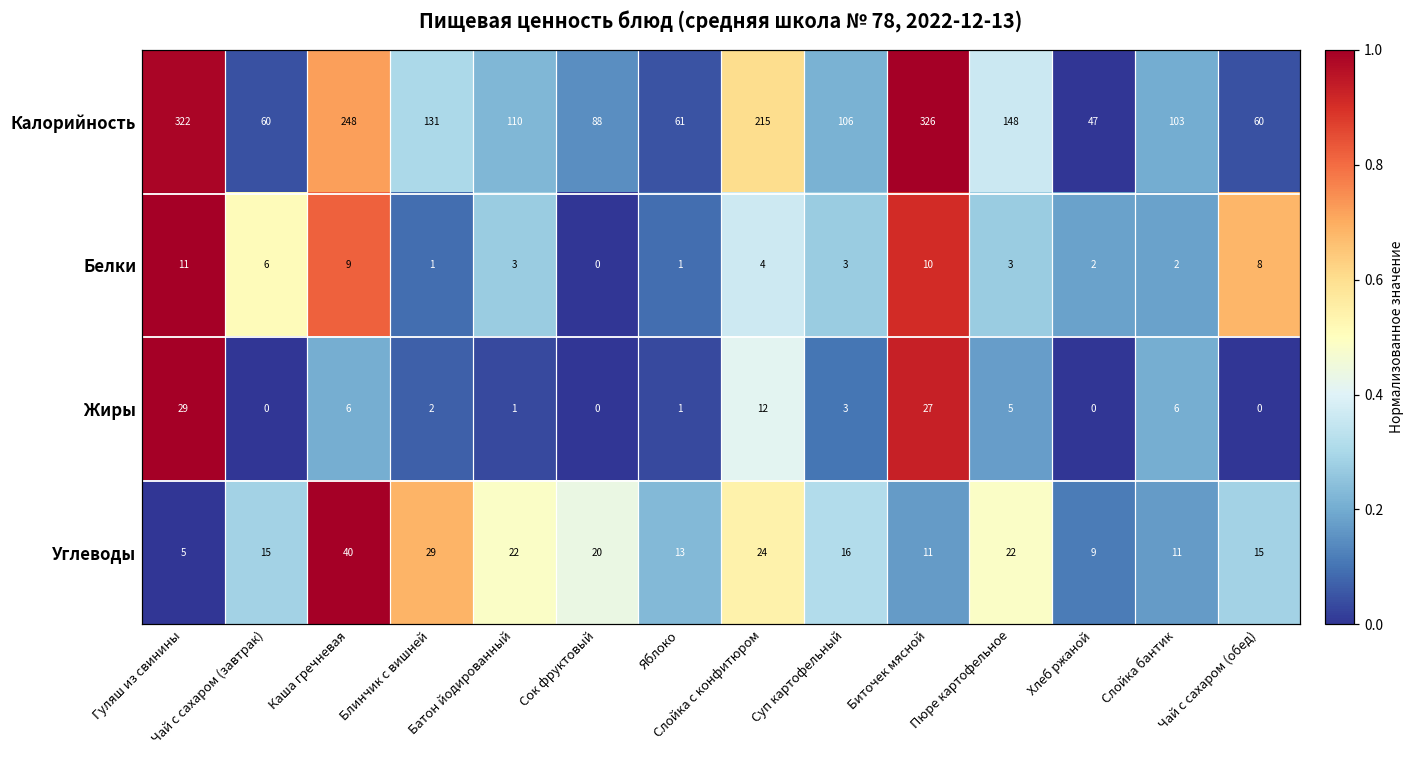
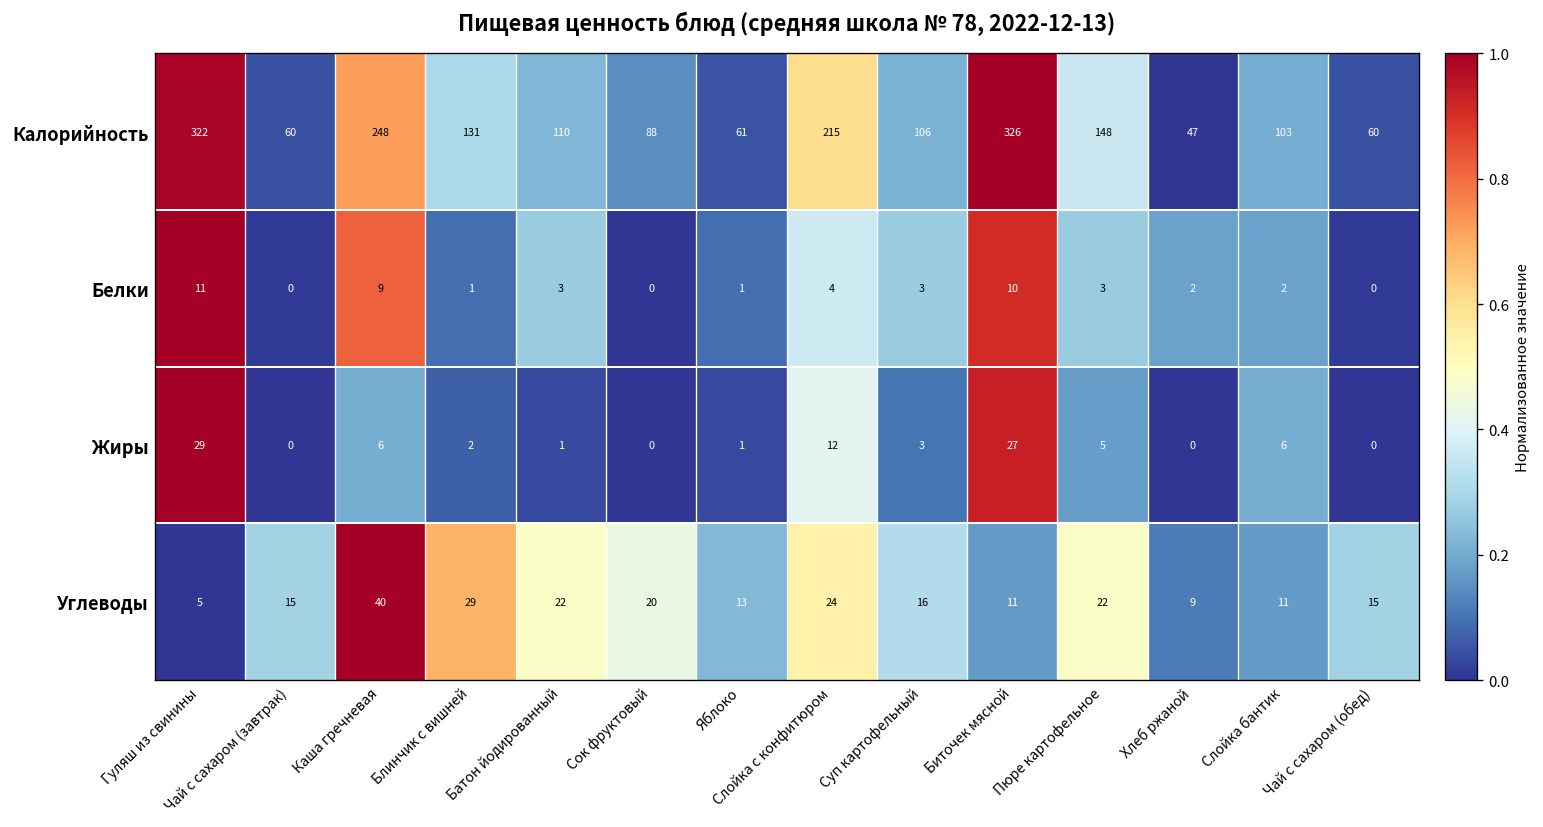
Белки, Чай с сахаром (завтрак): 6 -> 0
Белки, Чай с сахаром (обед): 8 -> 0
